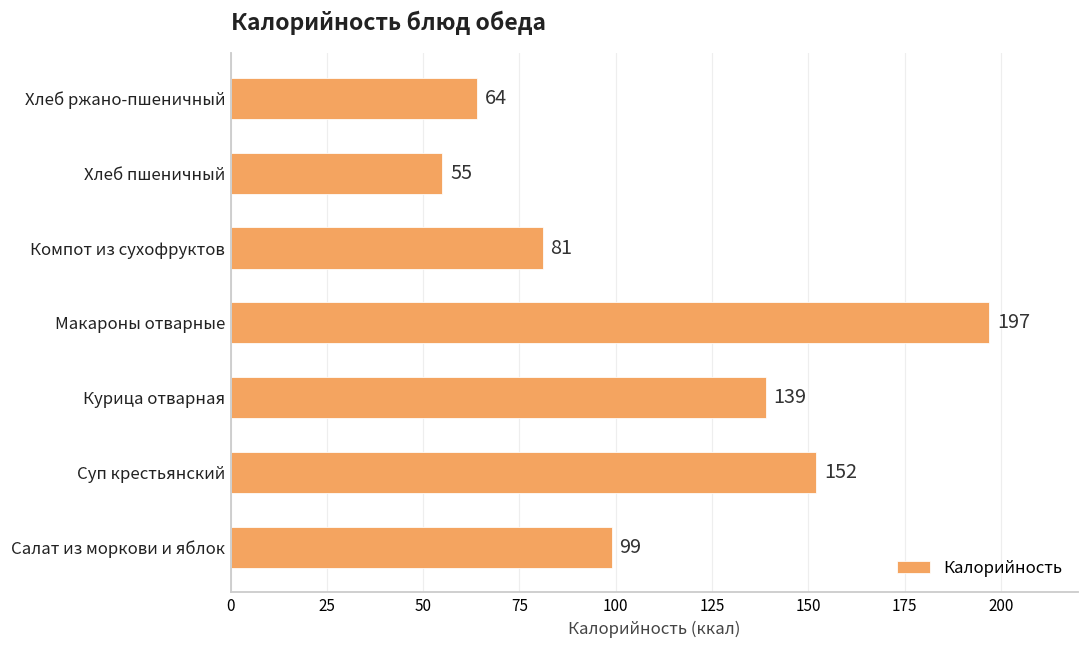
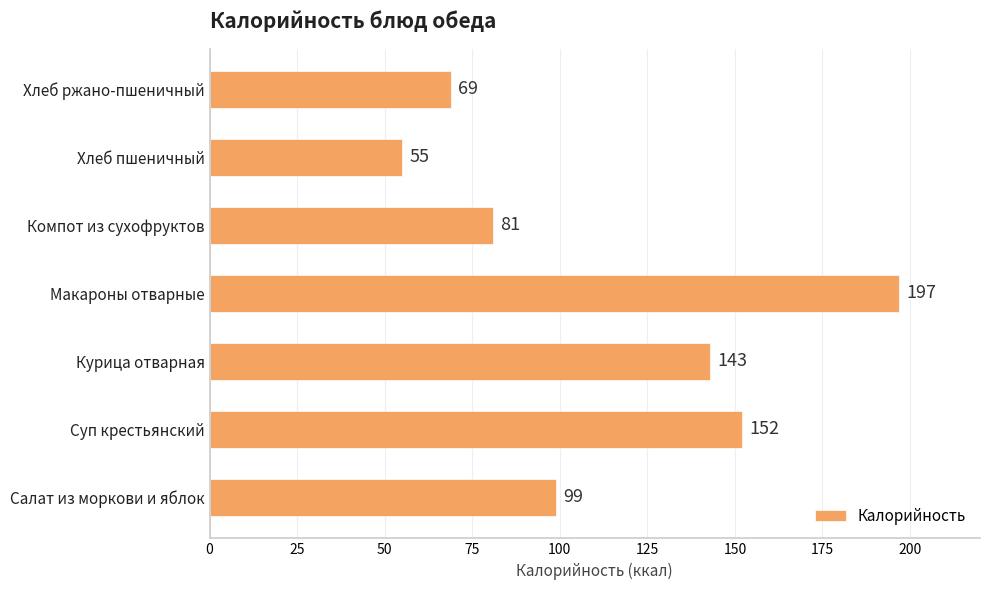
Хлеб ржано-пшеничный: 64 -> 69
Курица отварная: 139 -> 143
